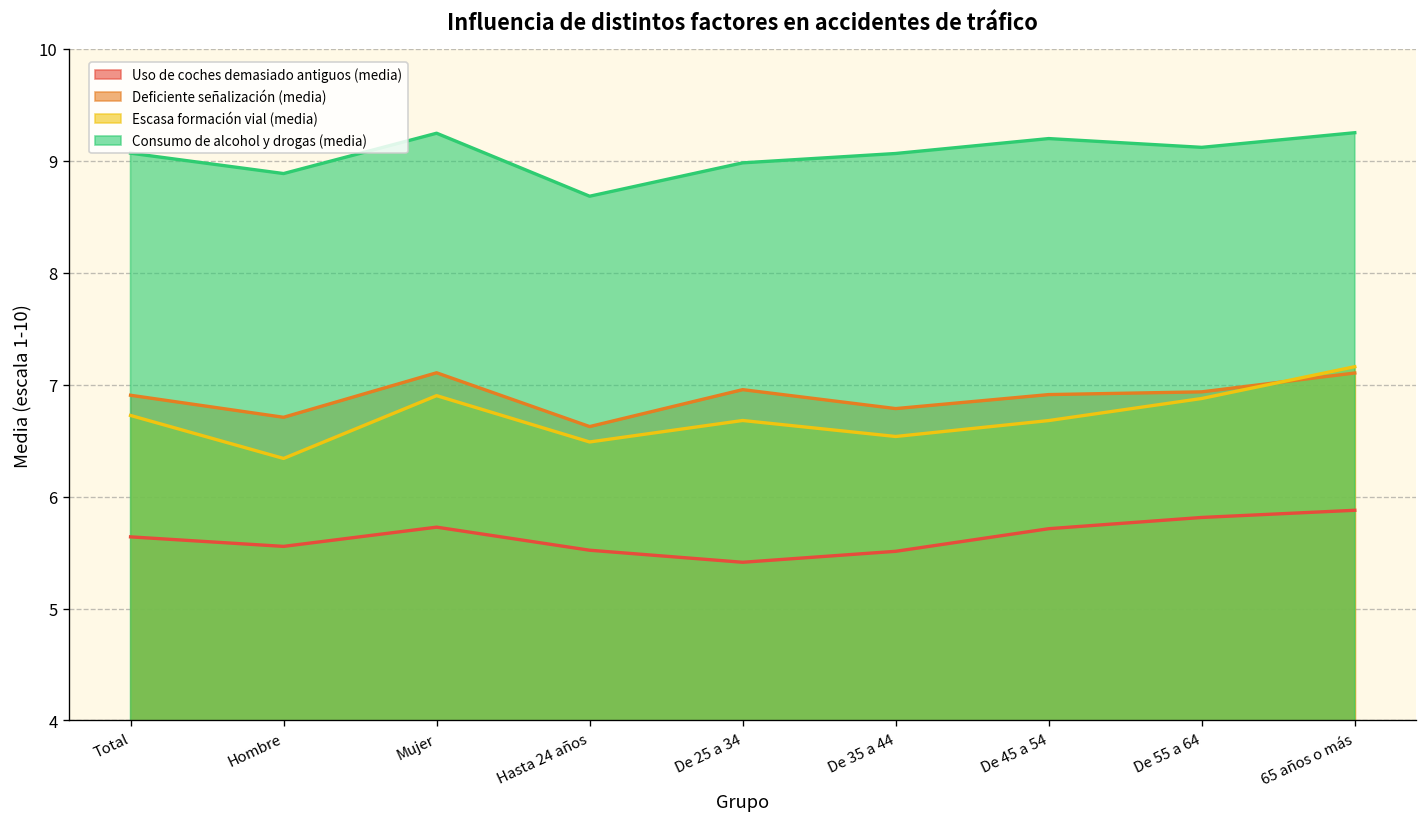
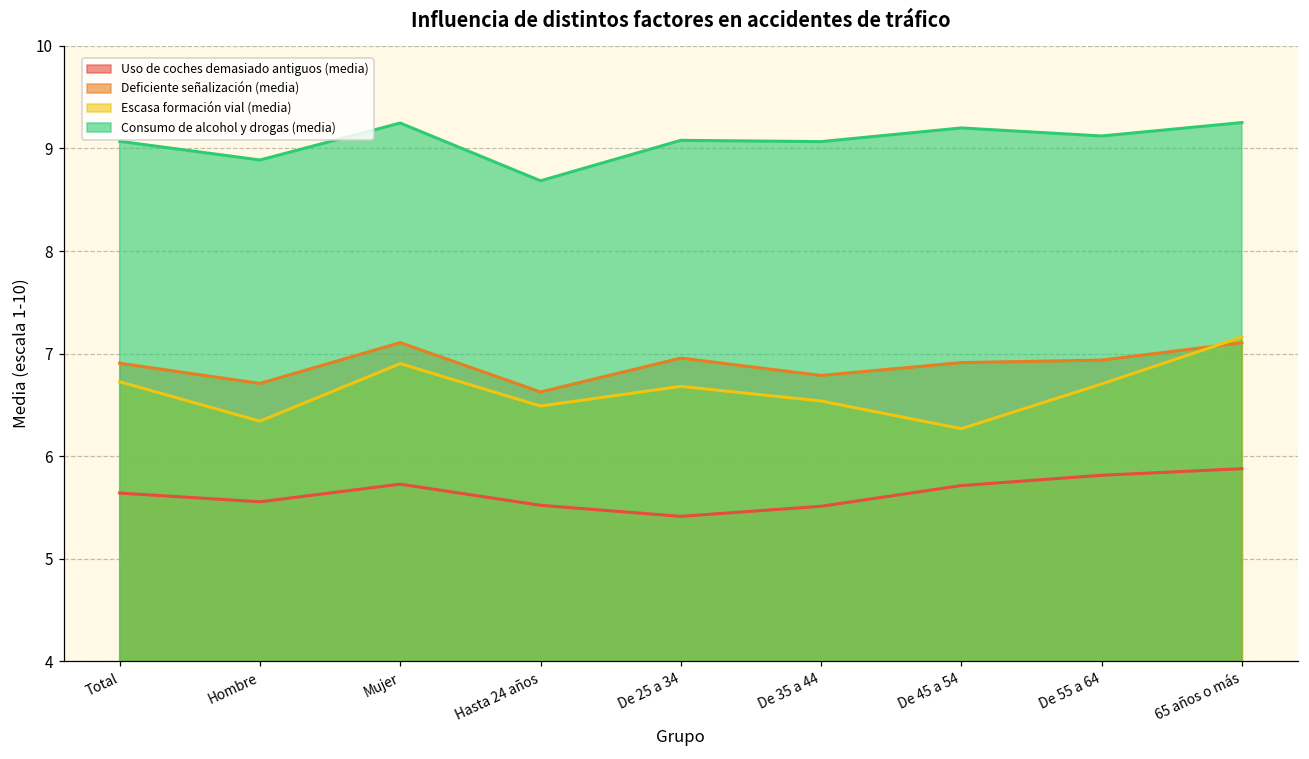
Consumo de alcohol y drogas (media), De 25 a 34: 9.0 -> 9.1
Escasa formación vial (media), De 45 a 54: 6.7 -> 6.3
Escasa formación vial (media), De 55 a 64: 6.9 -> 6.7
